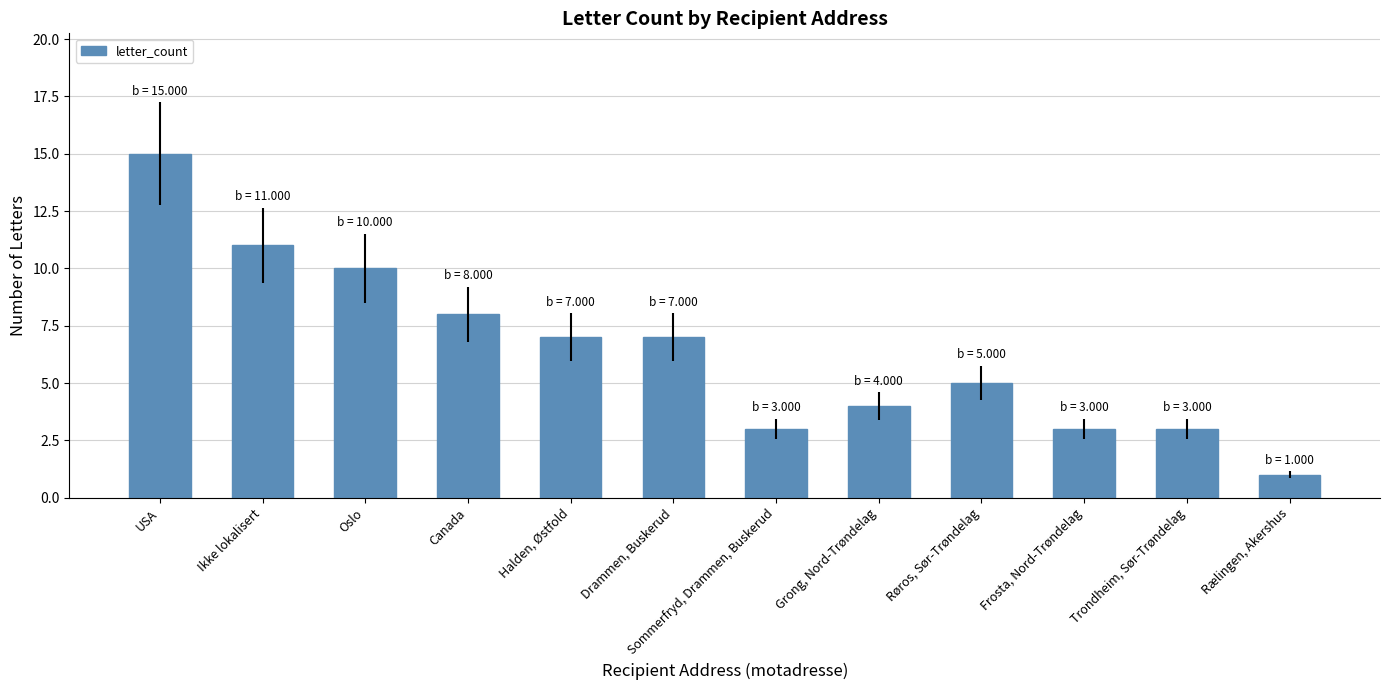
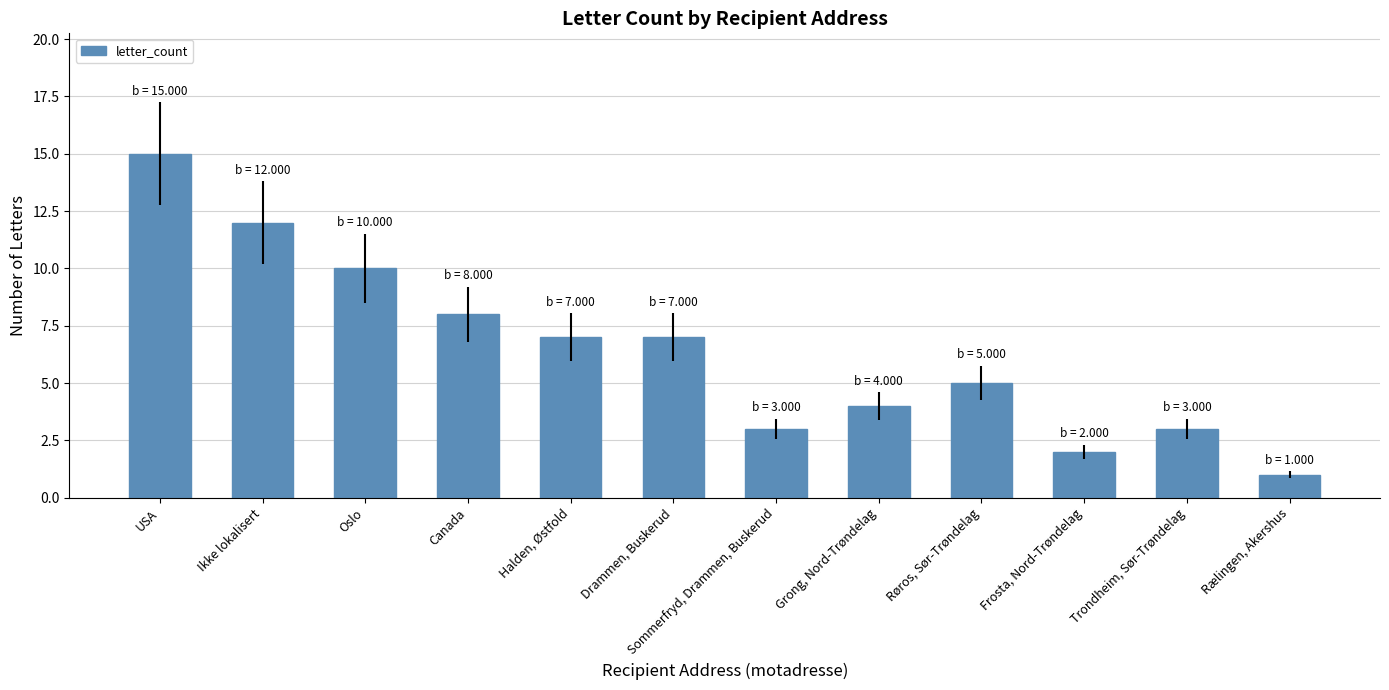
Ikke lokalisert: 11.000 -> 12.000
Frosta, Nord-Trøndelag: 3.000 -> 2.000
